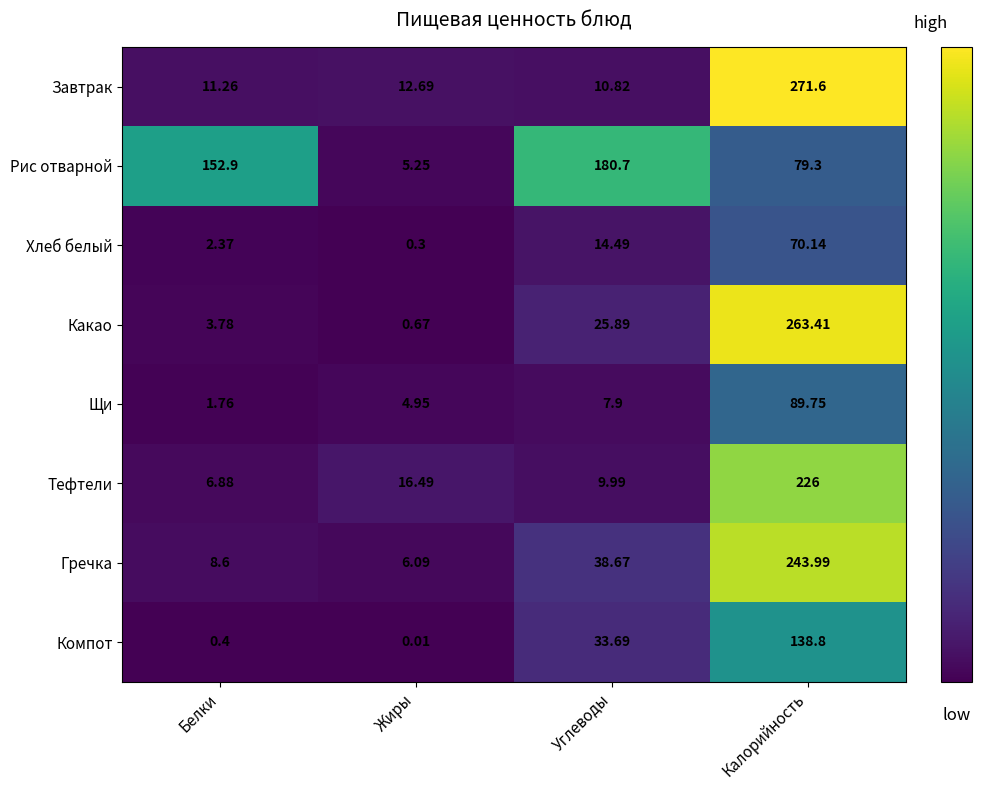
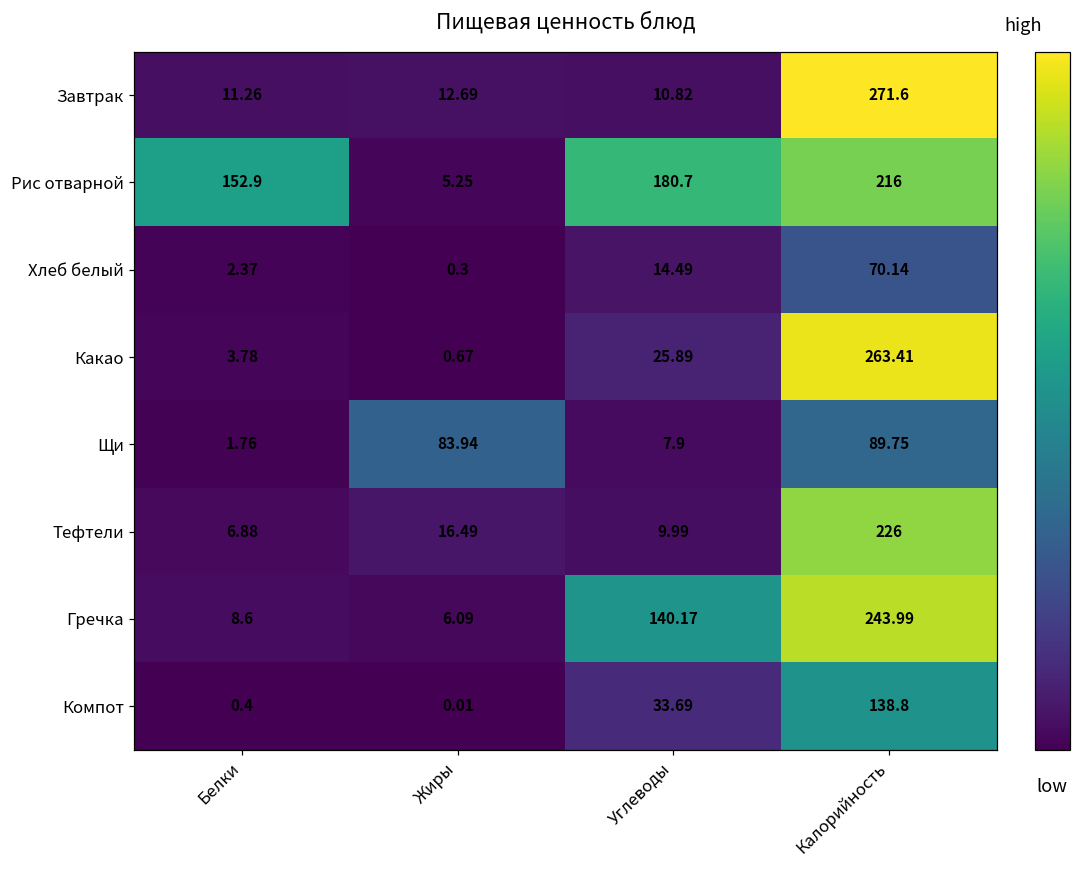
Рис отварной, Калорийность: 79.3 -> 216
Щи, Жиры: 4.95 -> 83.94
Гречка, Углеводы: 38.67 -> 140.17
